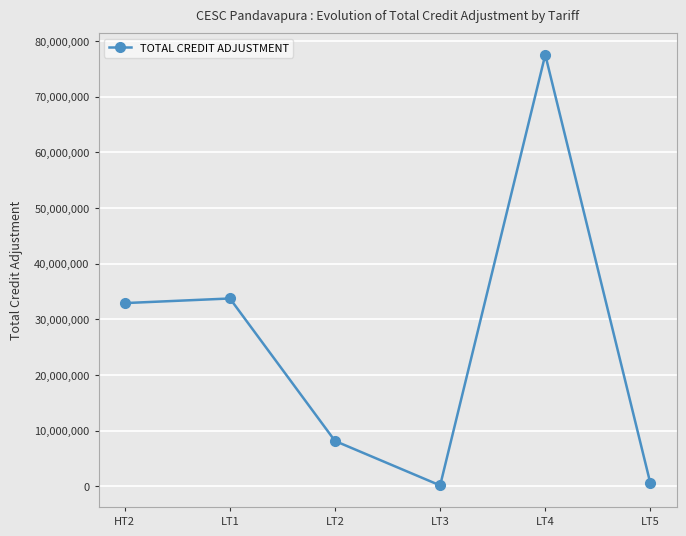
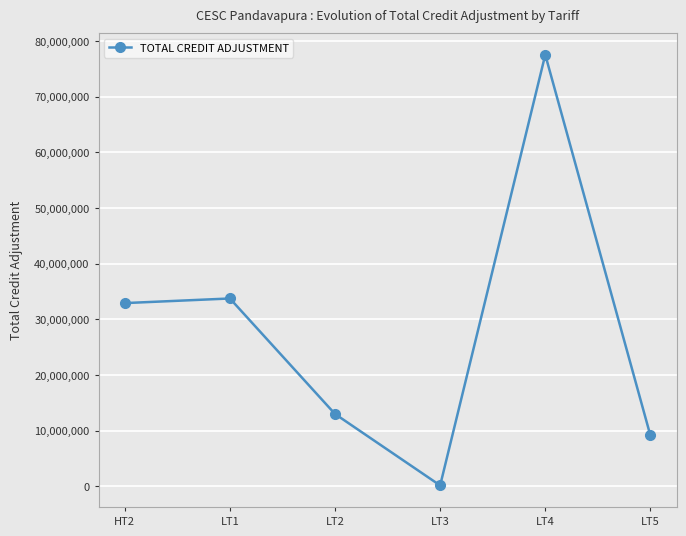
LT2: 8,000,000 -> 13,000,000
LT5: 0 -> 9,000,000
